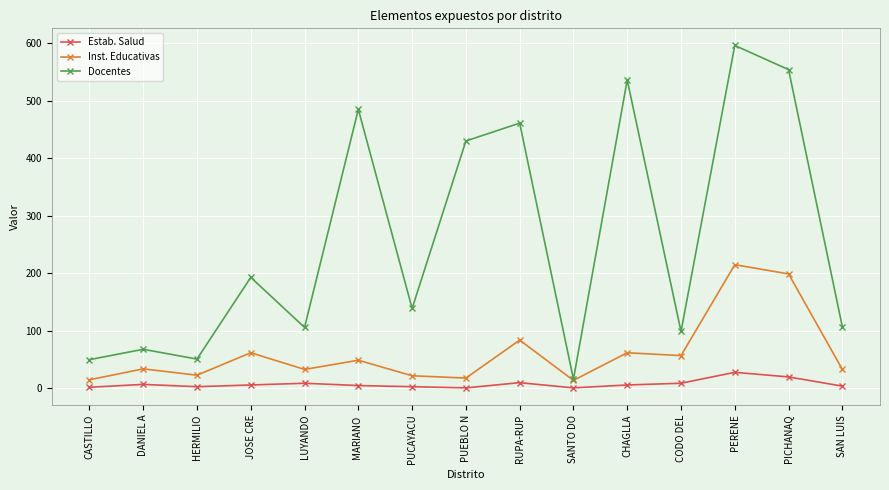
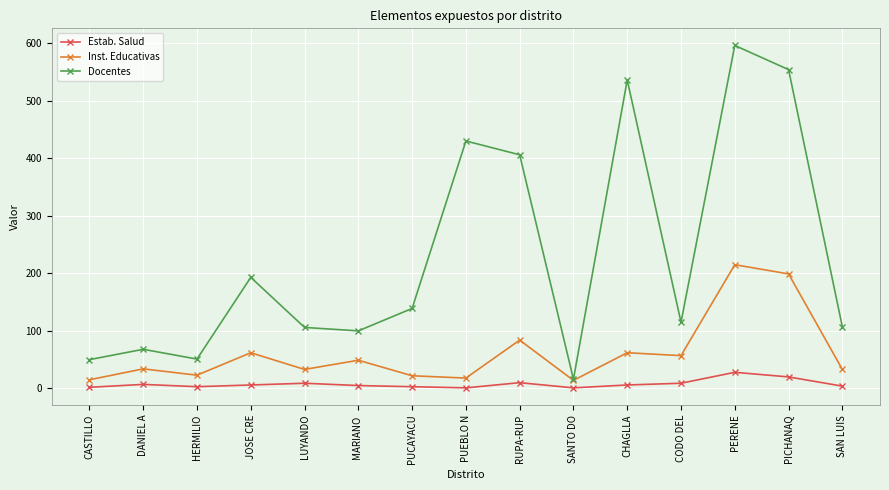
Docentes, MARIANO: 490 -> 100
Docentes, RUPA-RUP: 460 -> 410
Docentes, CODO DEL: 100 -> 120
